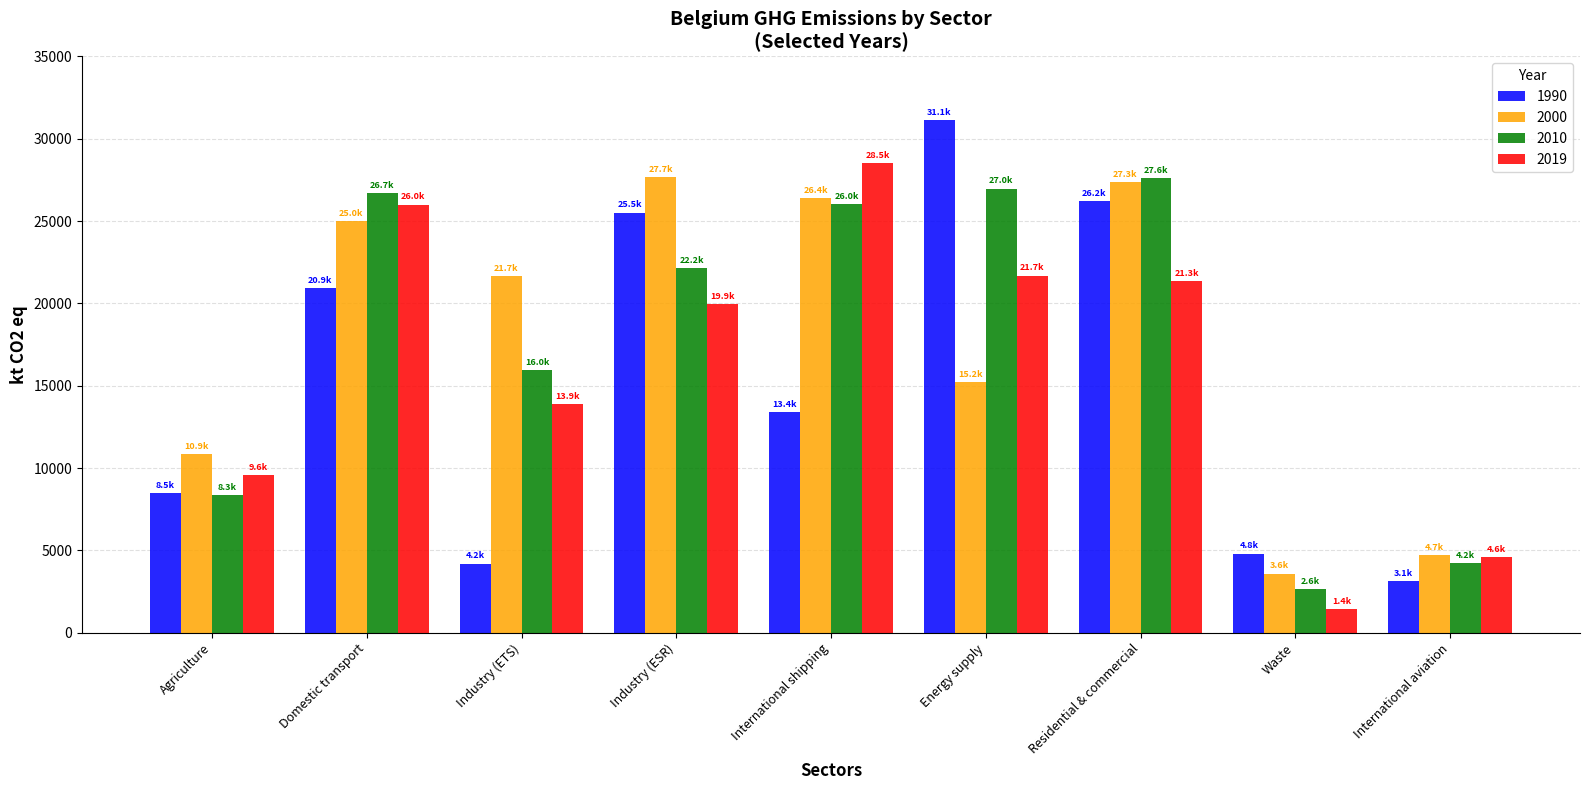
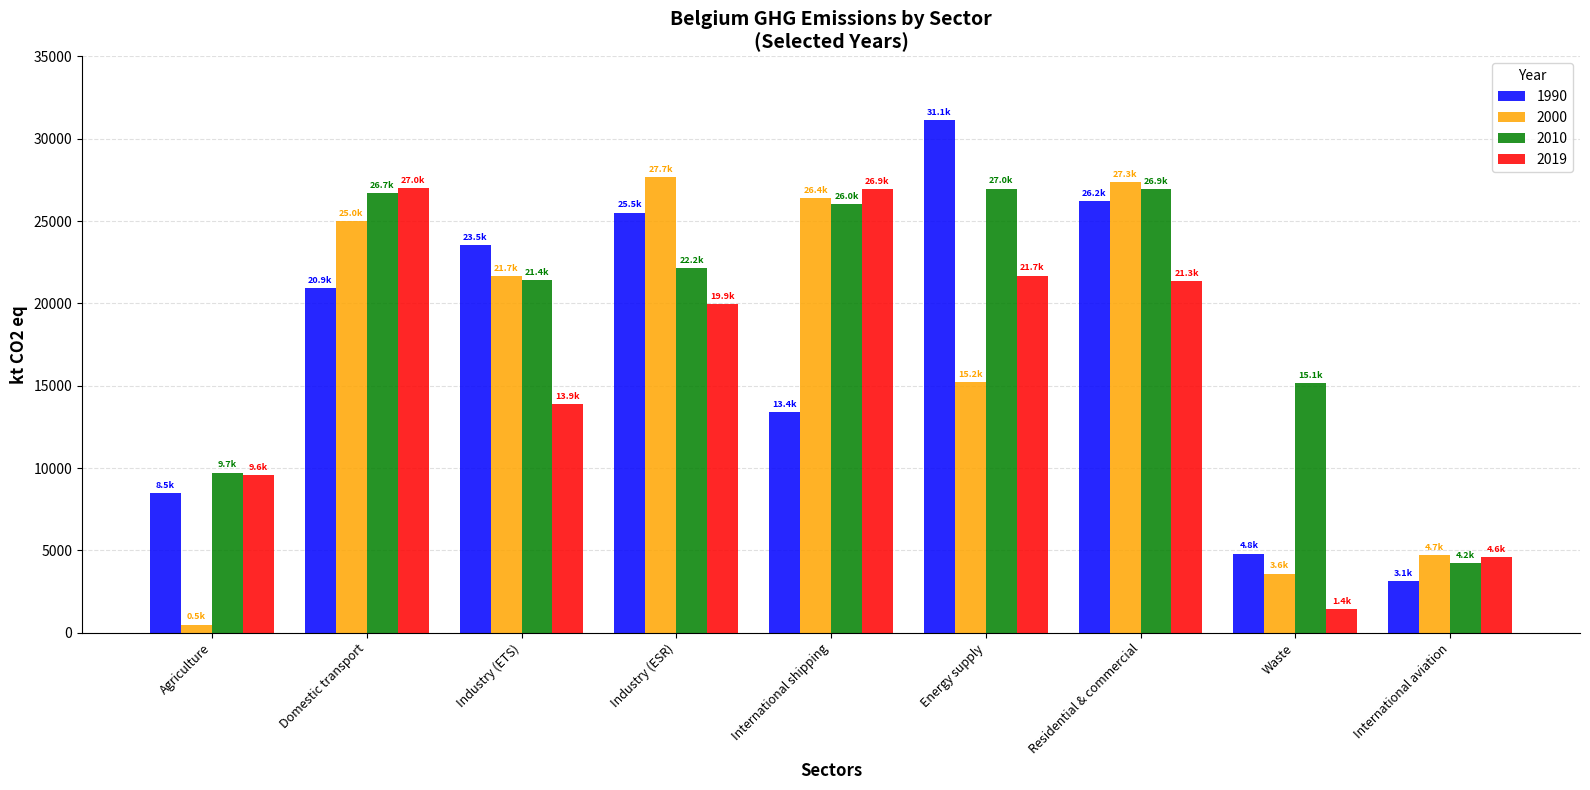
2000, Agriculture: 10.9k -> 0.5k
2010, Agriculture: 8.3k -> 9.7k
2019, Domestic transport: 26.0k -> 27.0k
1990, Industry (ETS): 4.2k -> 23.5k
2010, Industry (ETS): 16.0k -> 21.4k
2019, International shipping: 28.5k -> 26.9k
2010, Residential & commercial: 27.6k -> 26.9k
2010, Waste: 2.6k -> 15.1k
